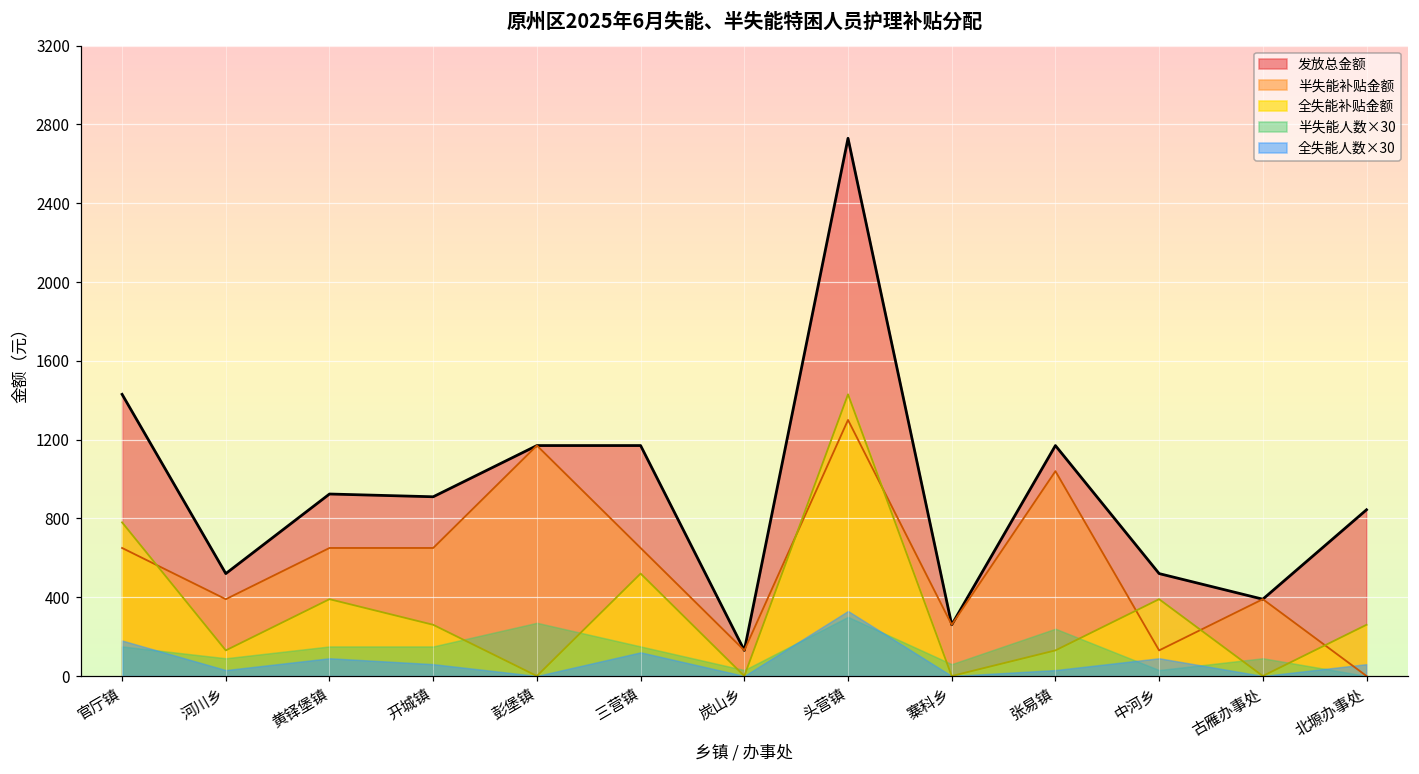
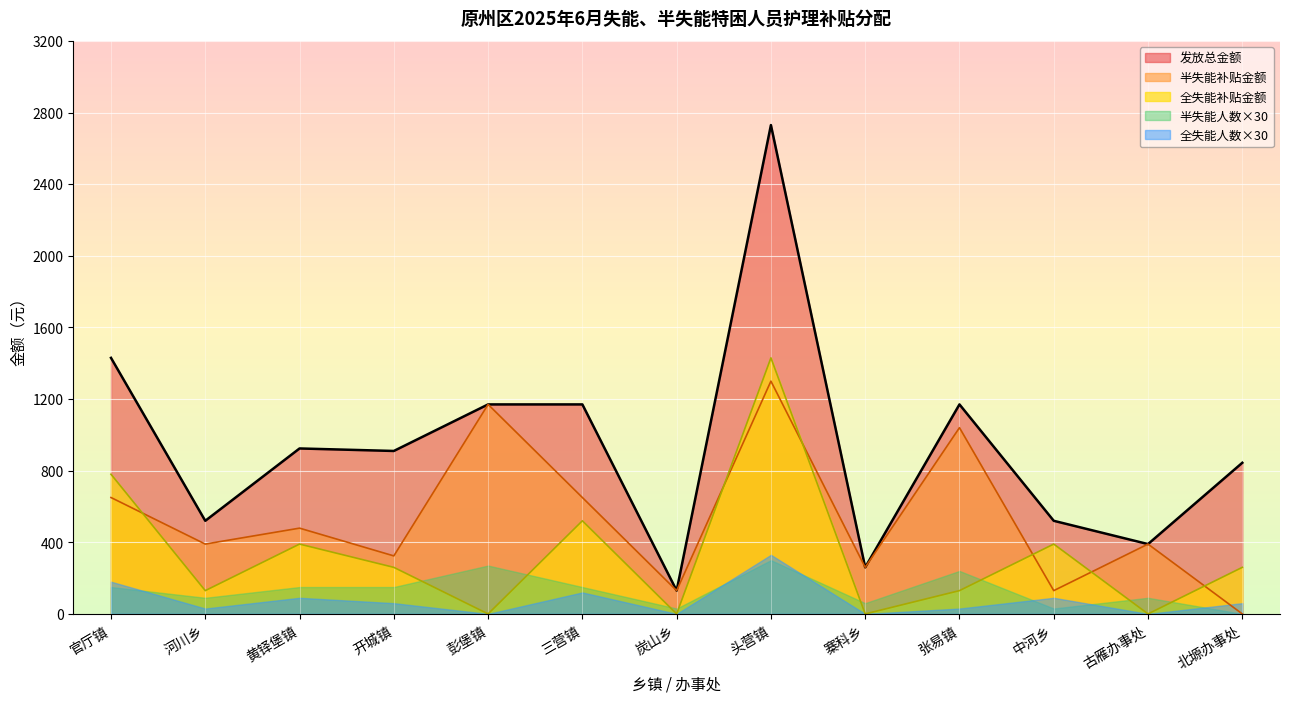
半失能补贴金额, 黄铎堡镇: 650 -> 480
半失能补贴金额, 开城镇: 650 -> 320
